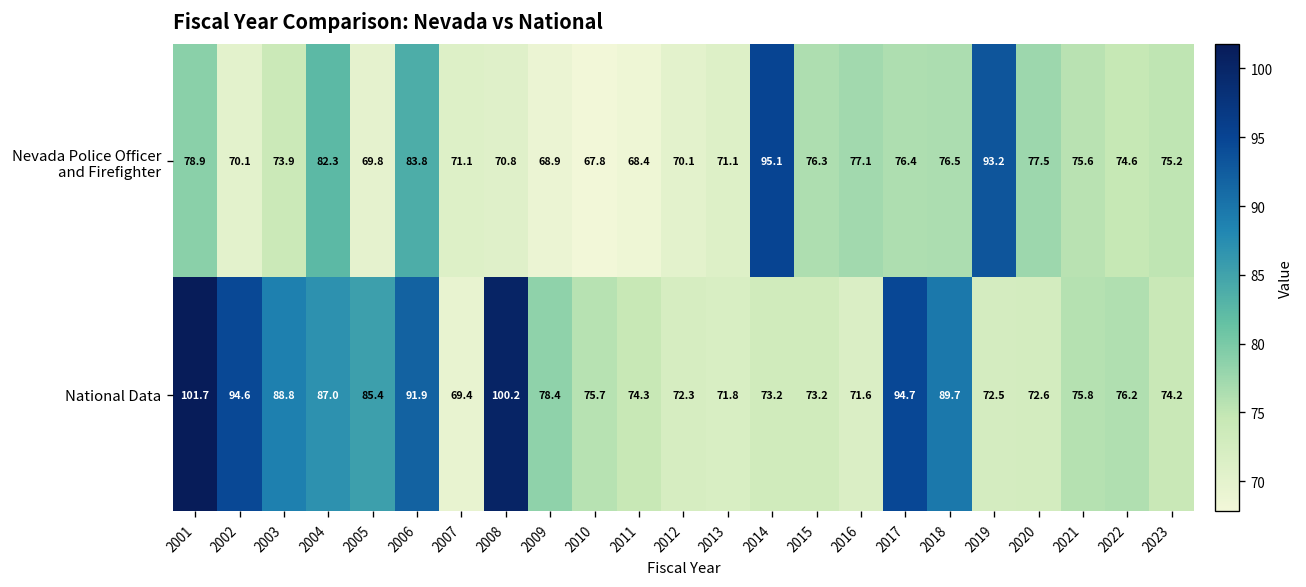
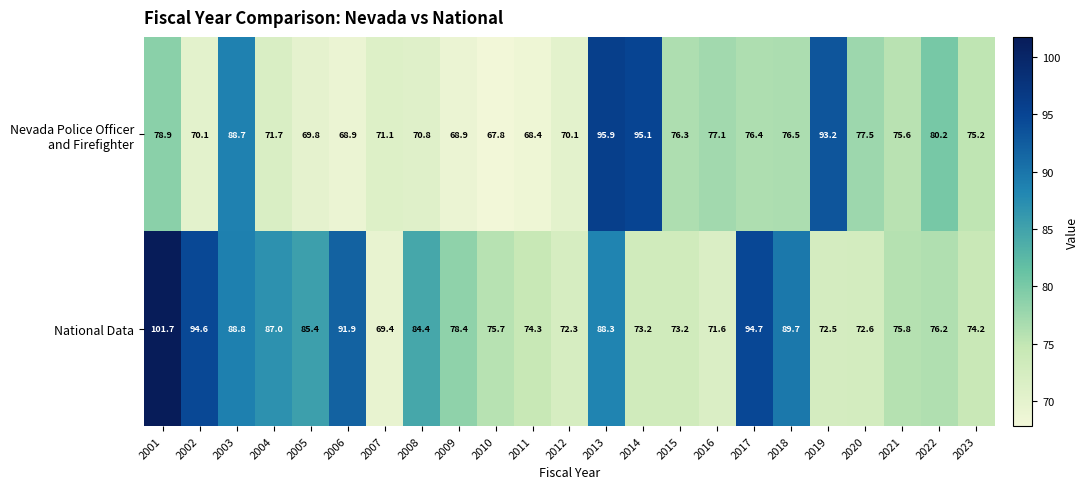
Nevada Police Officer and Firefighter, 2003: 73.9 -> 88.7
Nevada Police Officer and Firefighter, 2004: 82.3 -> 71.7
Nevada Police Officer and Firefighter, 2006: 83.8 -> 68.9
Nevada Police Officer and Firefighter, 2013: 71.1 -> 95.9
Nevada Police Officer and Firefighter, 2022: 74.6 -> 80.2
National Data, 2008: 100.2 -> 84.4
National Data, 2013: 71.8 -> 88.3
